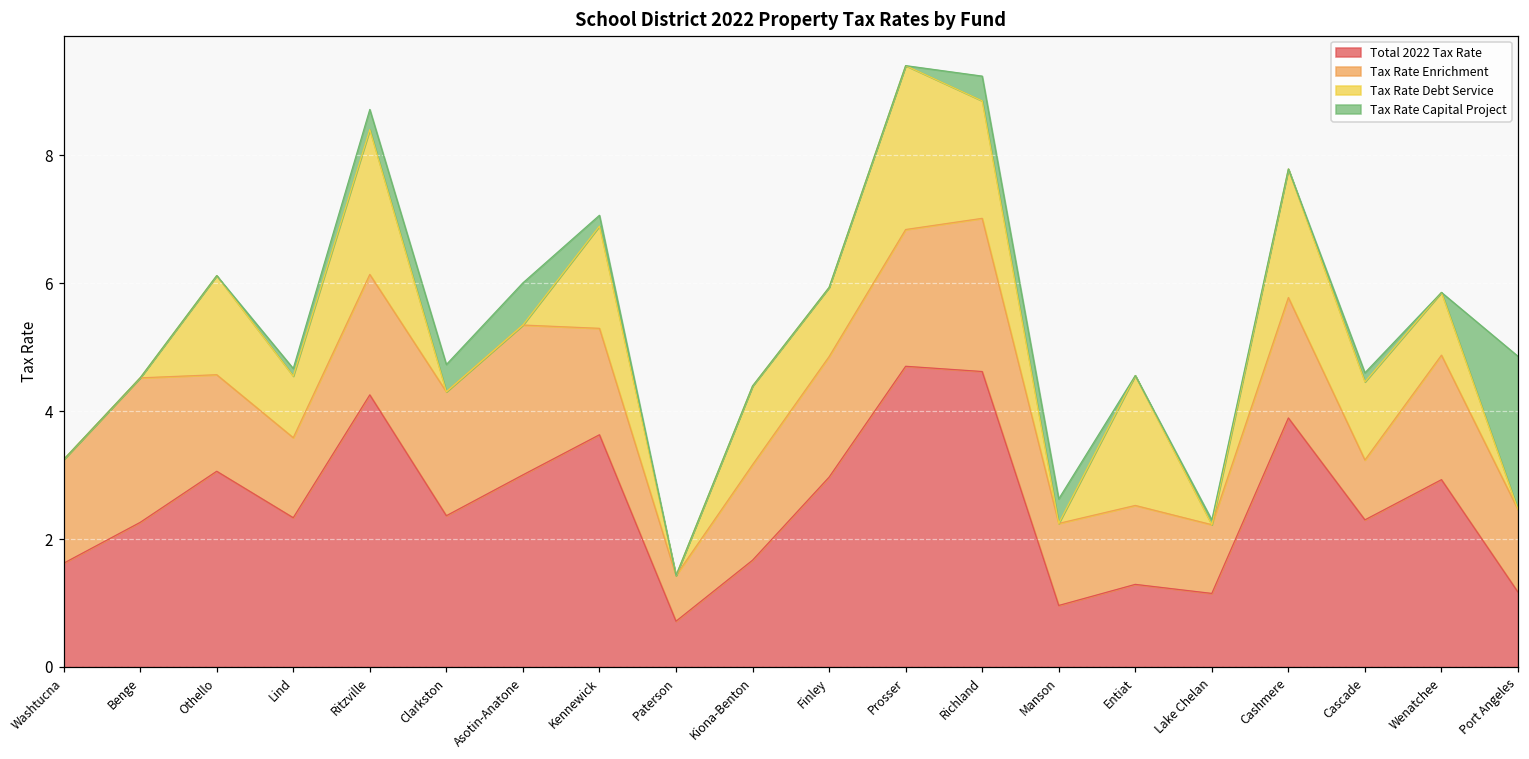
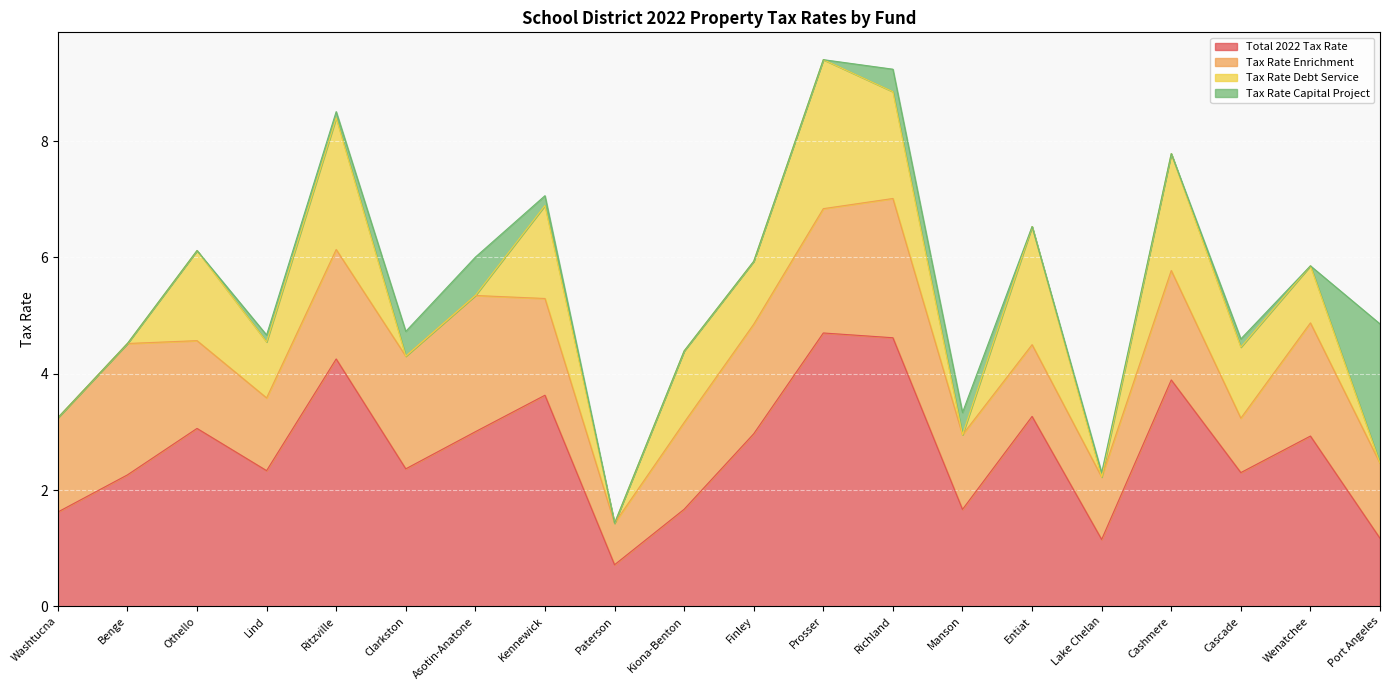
Tax Rate Capital Project, Ritzville: 0.3 -> 0.1
Total 2022 Tax Rate, Manson: 1.0 -> 1.7
Total 2022 Tax Rate, Entiat: 1.3 -> 3.3
